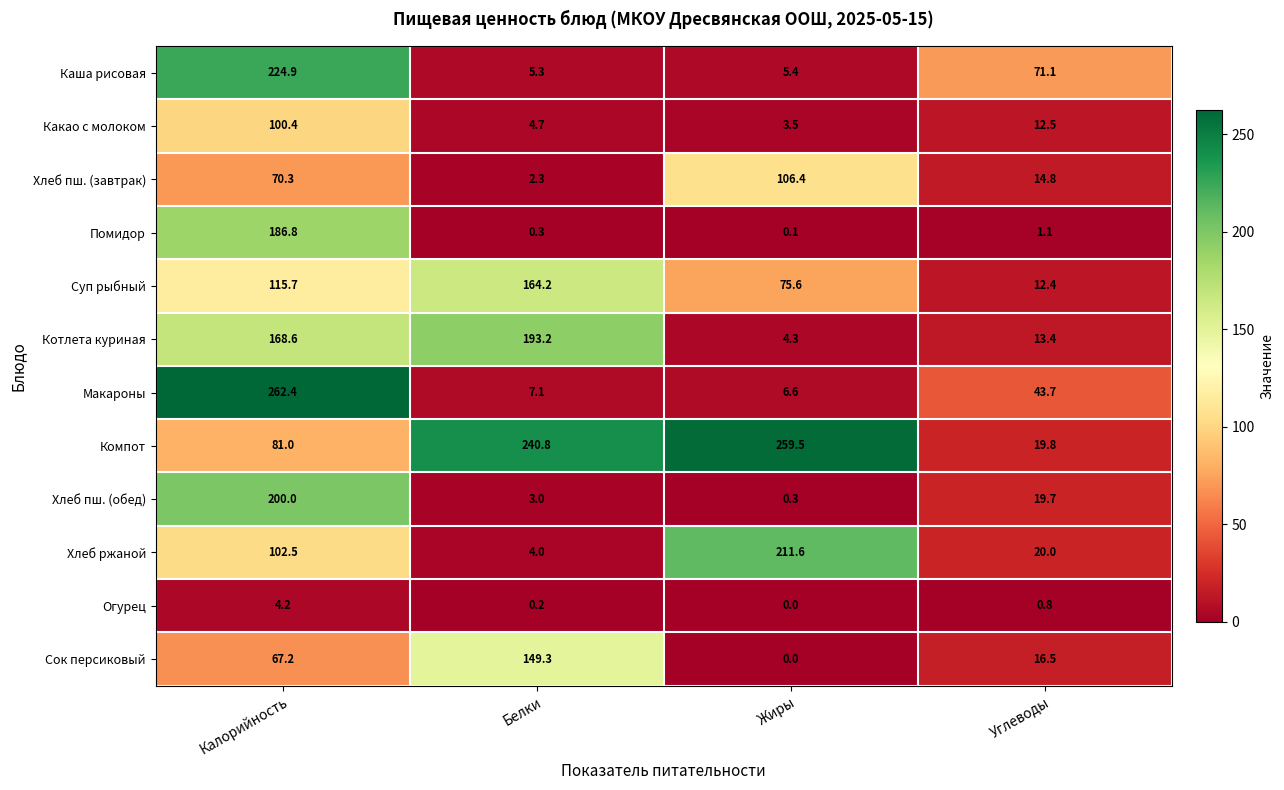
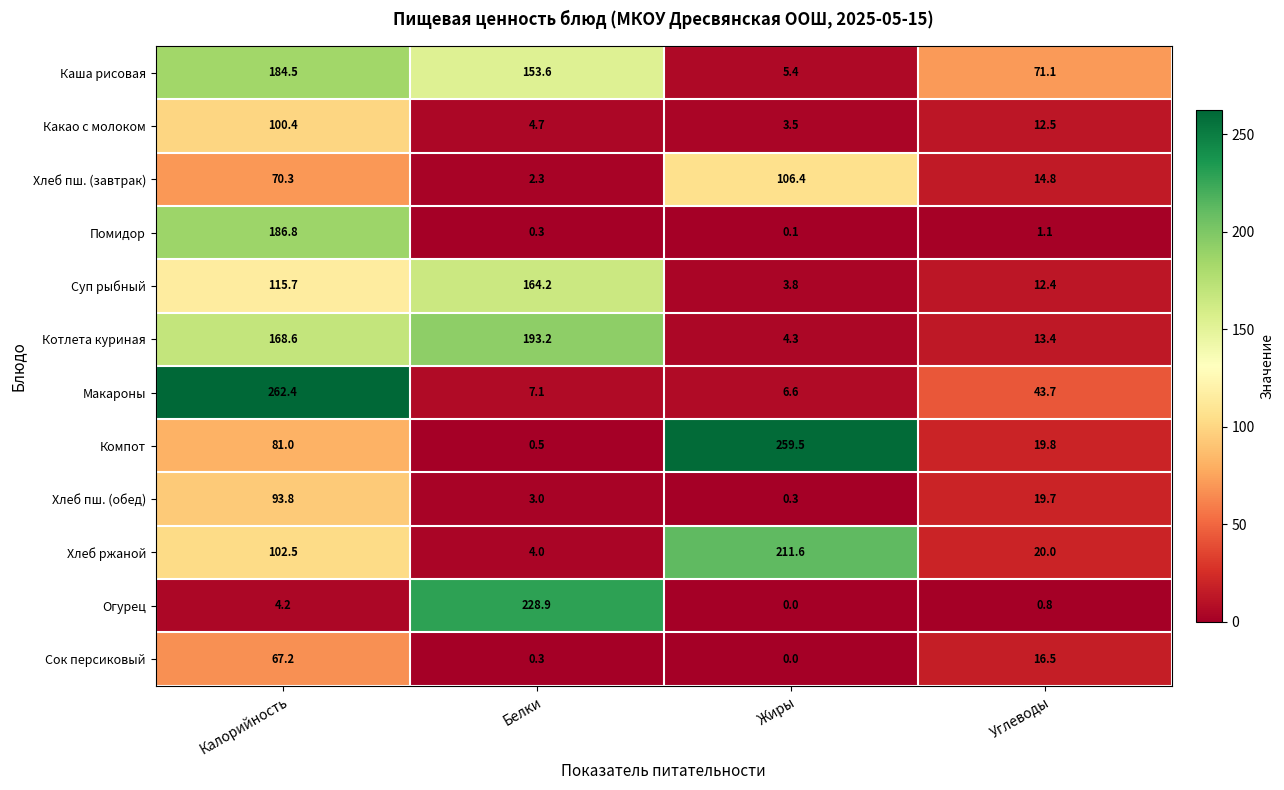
Каша рисовая, Калорийность: 224.9 -> 184.5
Каша рисовая, Белки: 5.3 -> 153.6
Суп рыбный, Жиры: 75.6 -> 3.8
Компот, Белки: 240.8 -> 0.5
Хлеб пш. (обед), Калорийность: 200.0 -> 93.8
Огурец, Белки: 0.2 -> 228.9
Сок персиковый, Белки: 149.3 -> 0.3
